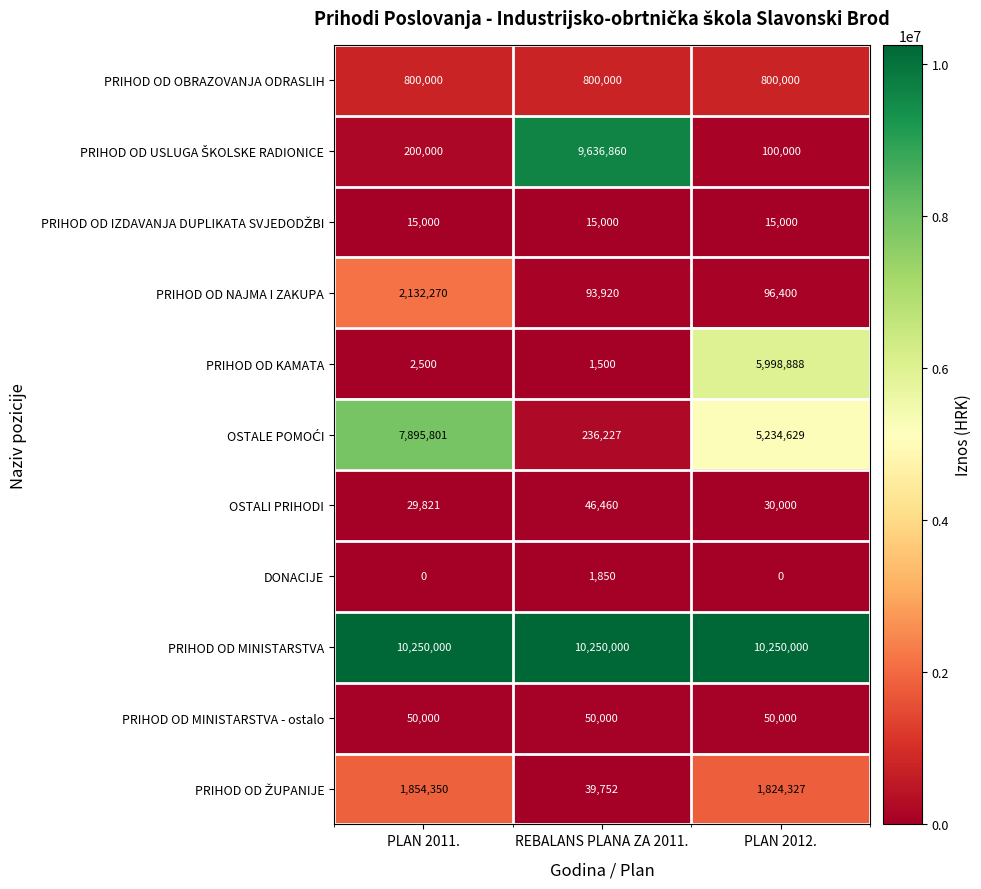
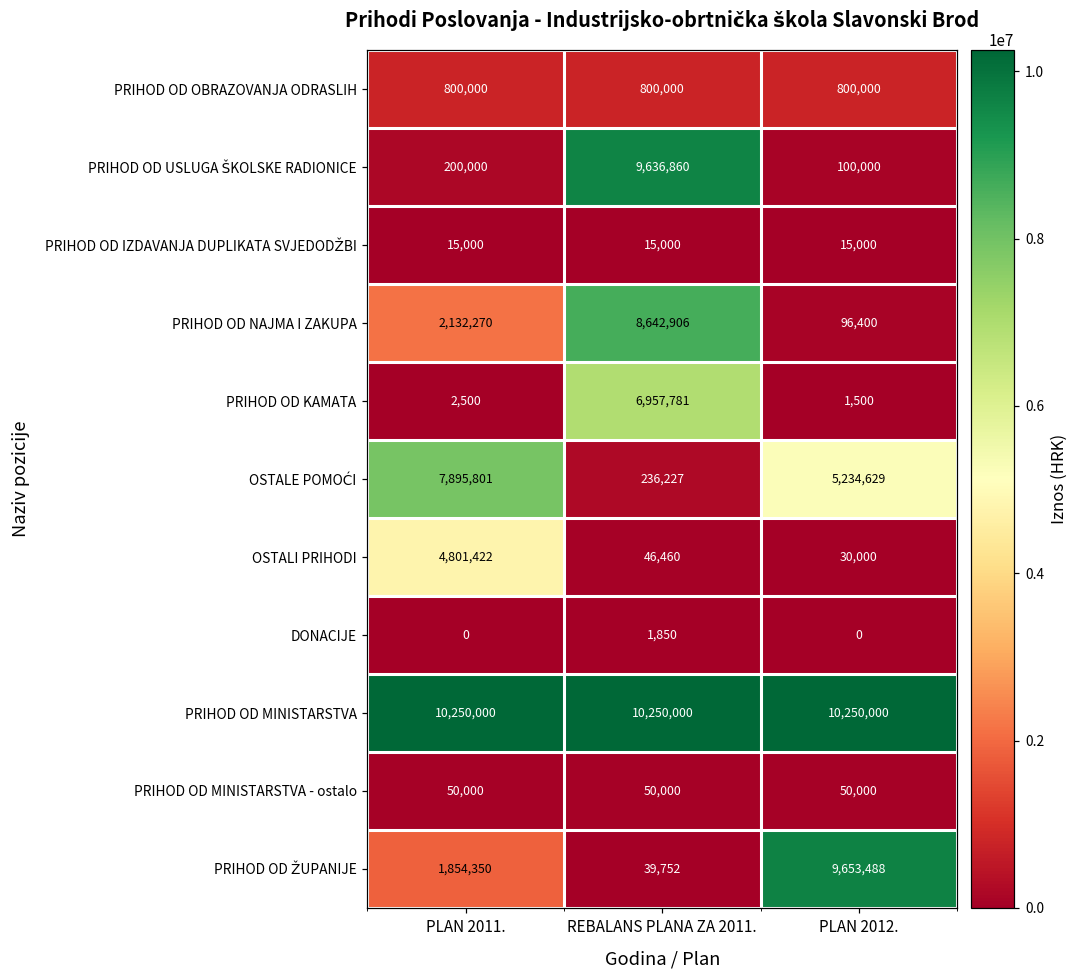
PRIHOD OD NAJMA I ZAKUPA, REBALANS PLANA ZA 2011.: 93,920 -> 8,642,906
PRIHOD OD KAMATA, REBALANS PLANA ZA 2011.: 1,500 -> 6,957,781
PRIHOD OD KAMATA, PLAN 2012.: 5,998,888 -> 1,500
OSTALI PRIHODI, PLAN 2011.: 29,821 -> 4,801,422
PRIHOD OD ŽUPANIJE, PLAN 2012.: 1,824,327 -> 9,653,488
